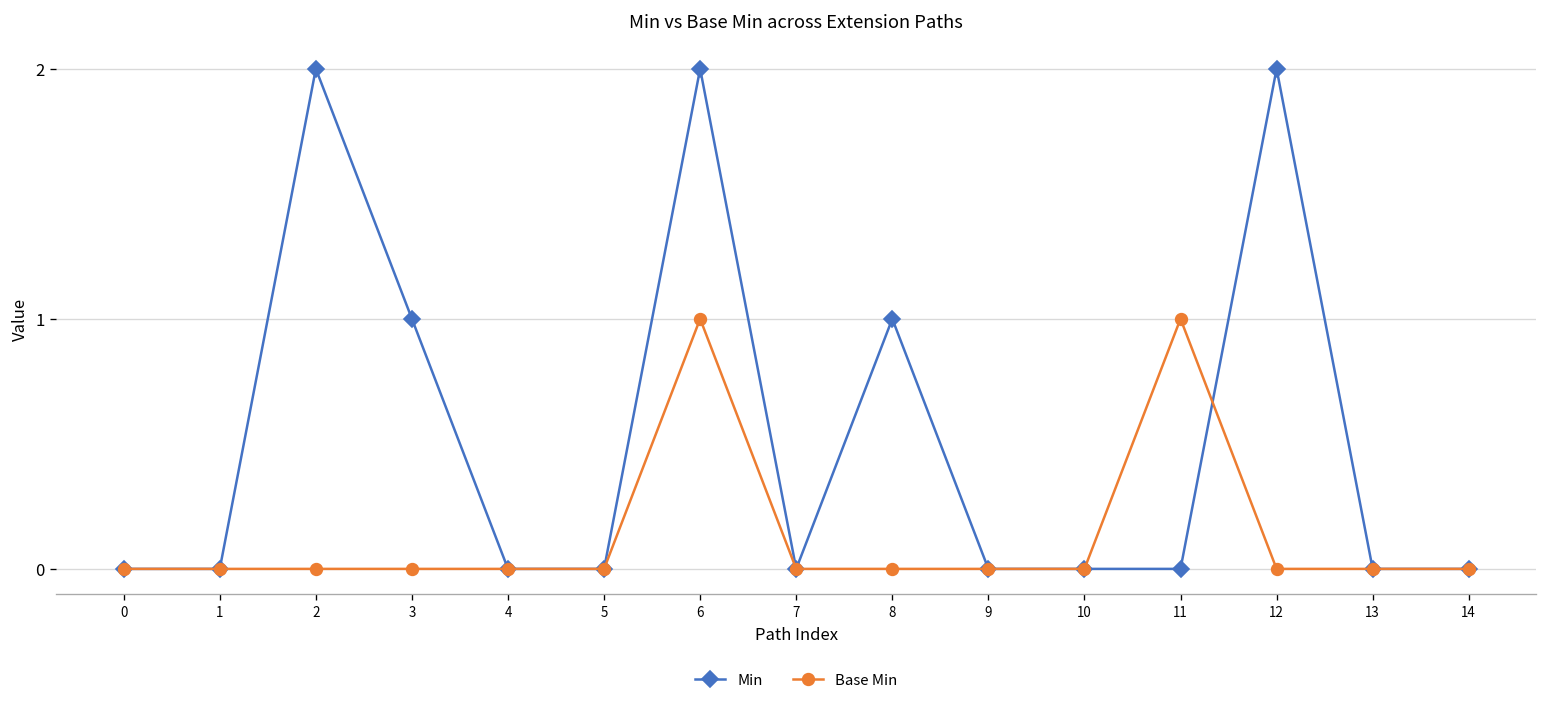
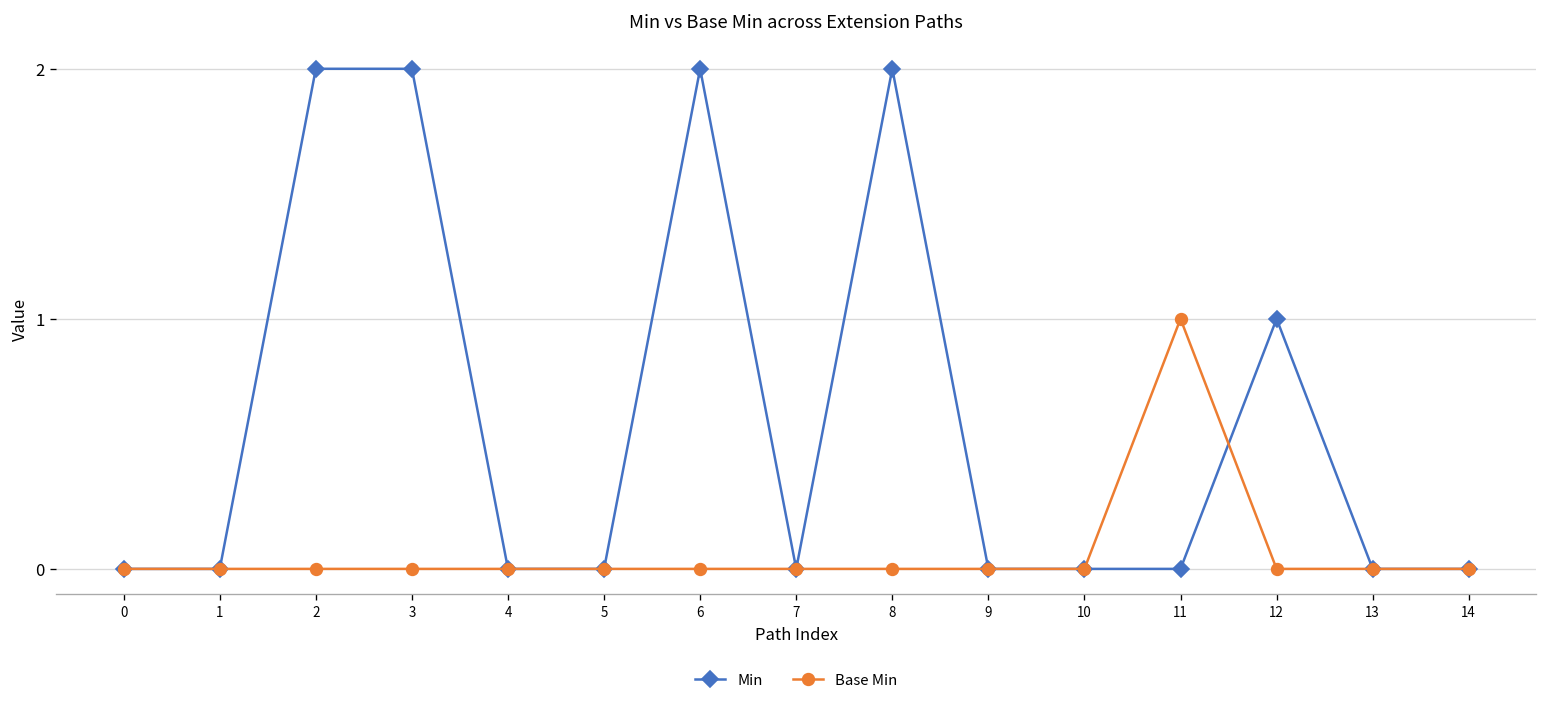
Min, 3: 1 -> 2
Base Min, 6: 1 -> 0
Min, 8: 1 -> 2
Min, 12: 2 -> 1
